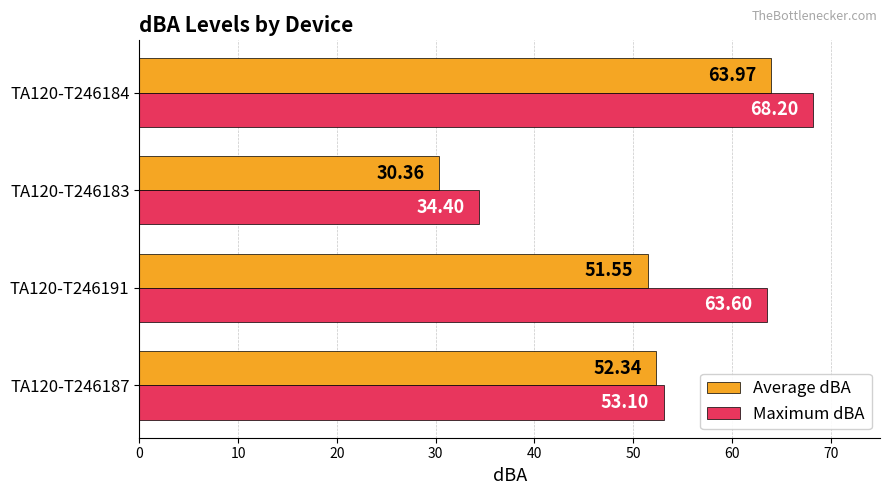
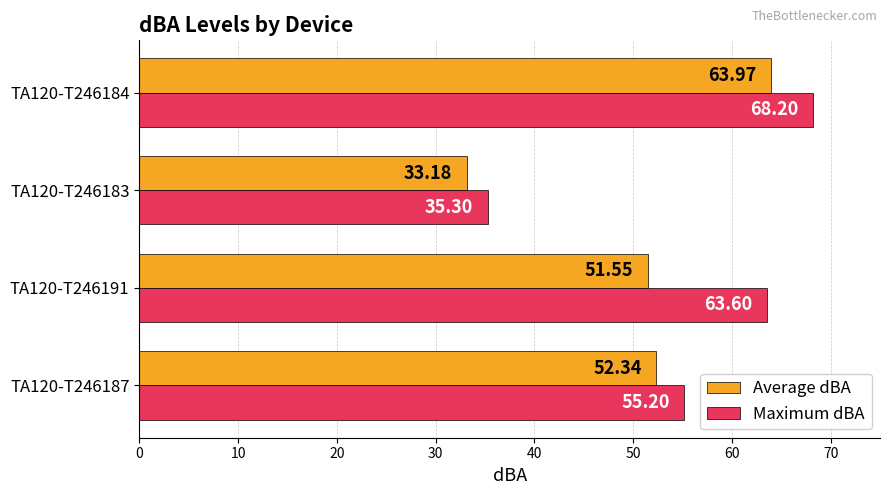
Average dBA, TA120-T246183: 30.36 -> 33.18
Maximum dBA, TA120-T246183: 34.40 -> 35.30
Maximum dBA, TA120-T246187: 53.10 -> 55.20
